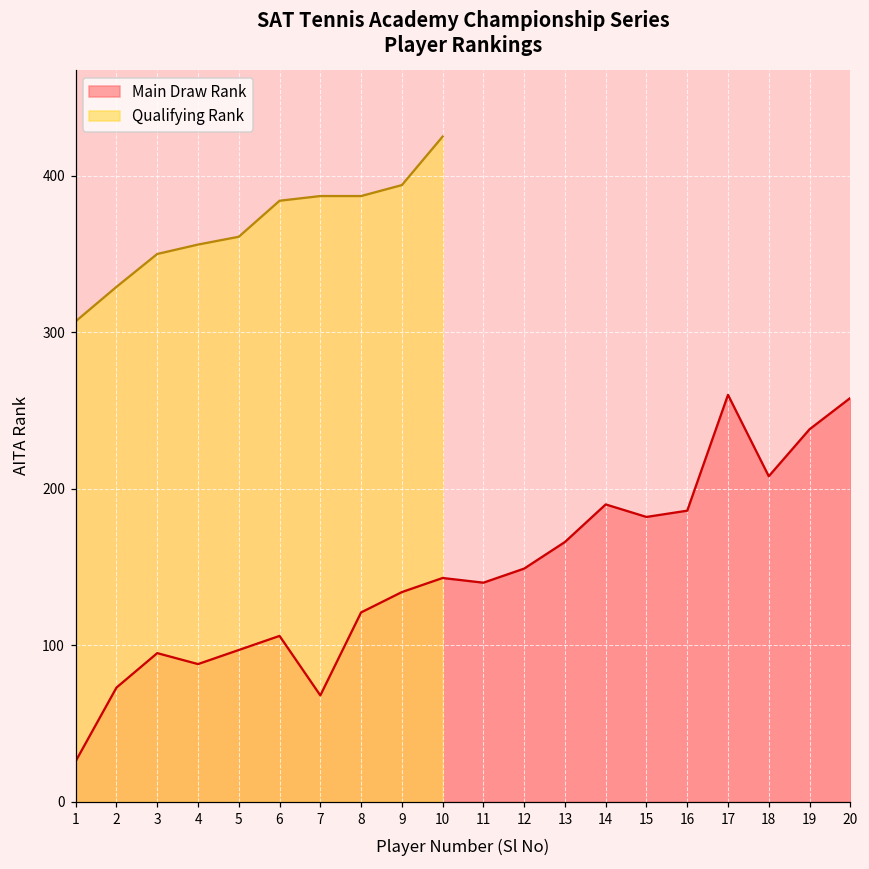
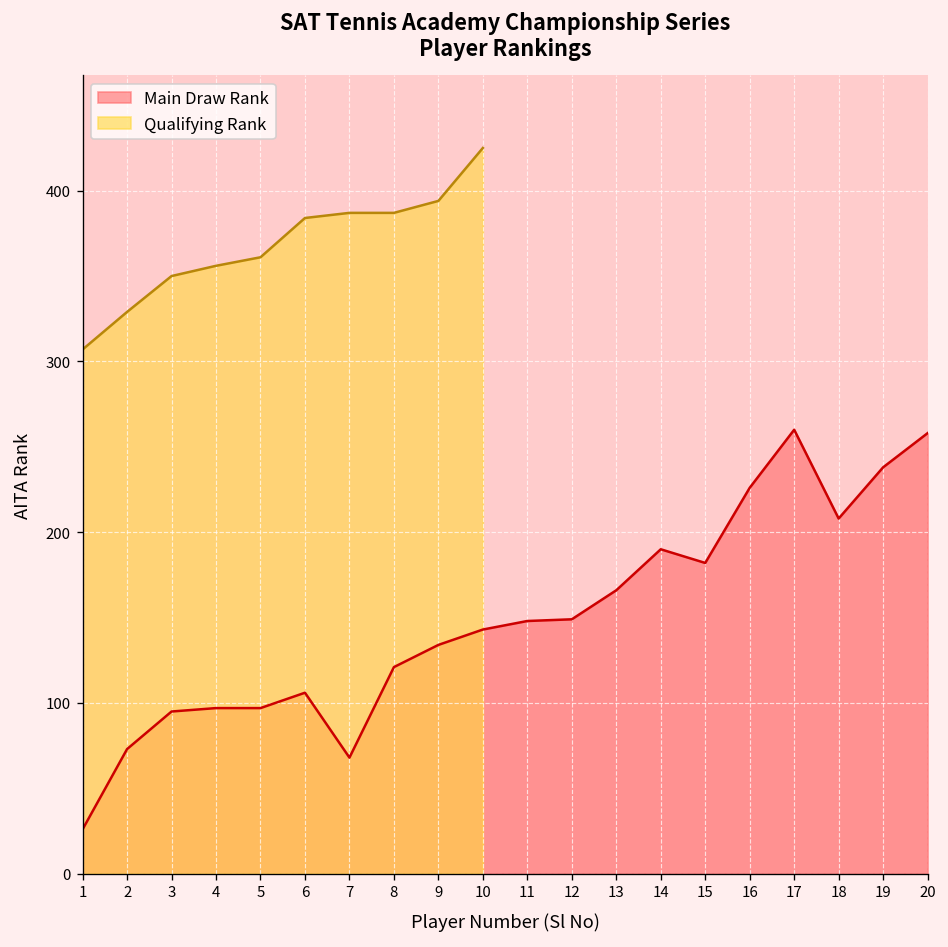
Main Draw Rank, 4: 88 -> 97
Main Draw Rank, 11: 140 -> 148
Main Draw Rank, 16: 186 -> 226
